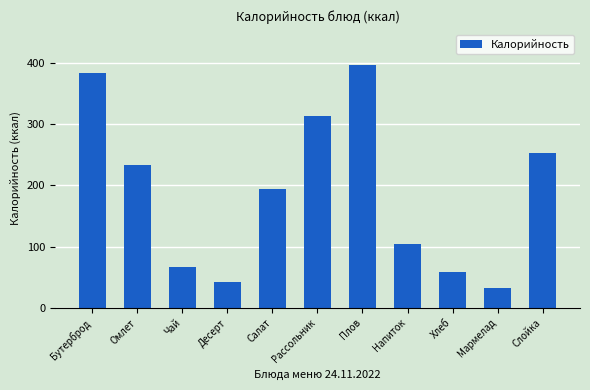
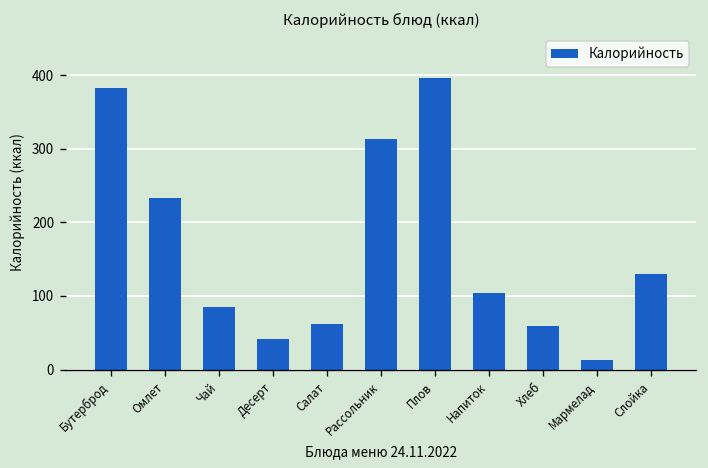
Чай: 70 -> 80
Салат: 190 -> 60
Мармелад: 30 -> 10
Слойка: 250 -> 130
